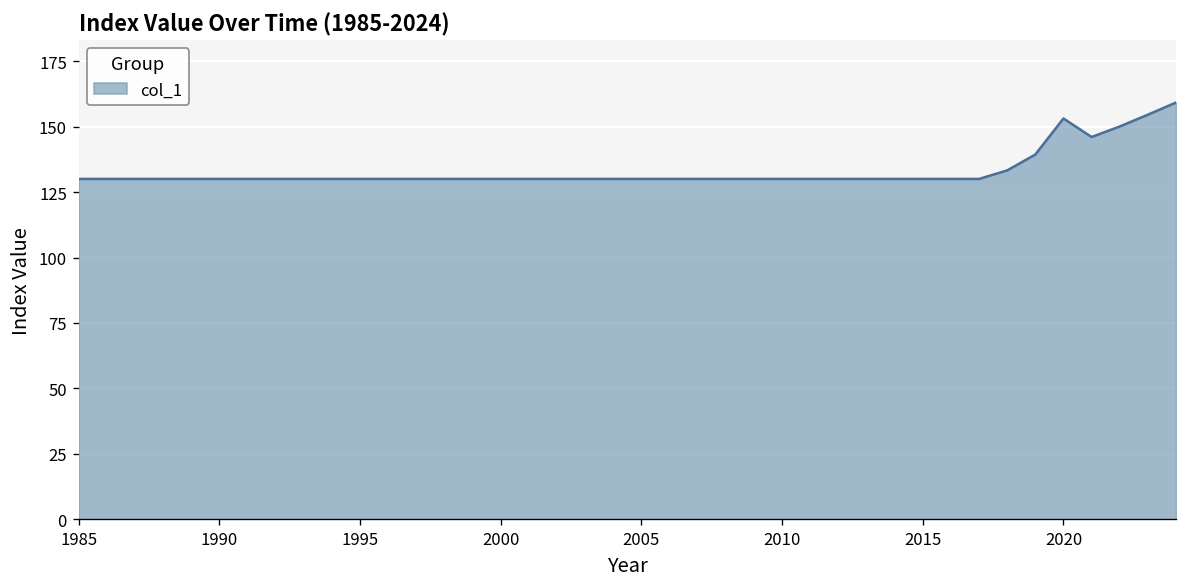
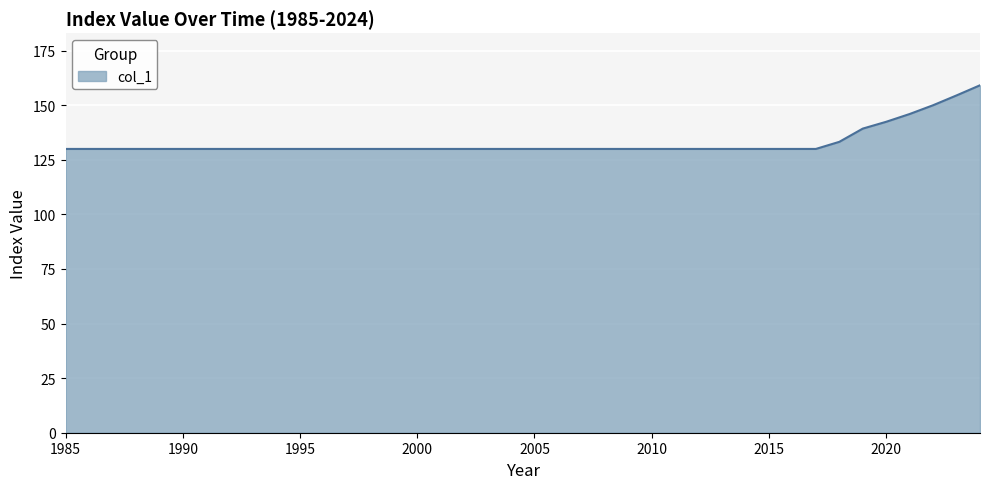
2020: 153 -> 142
